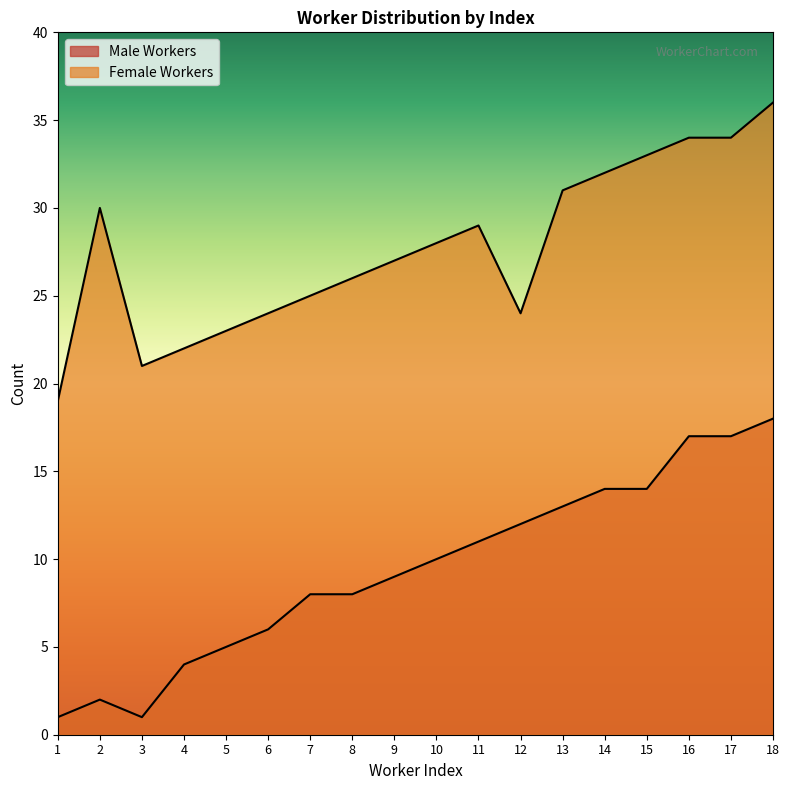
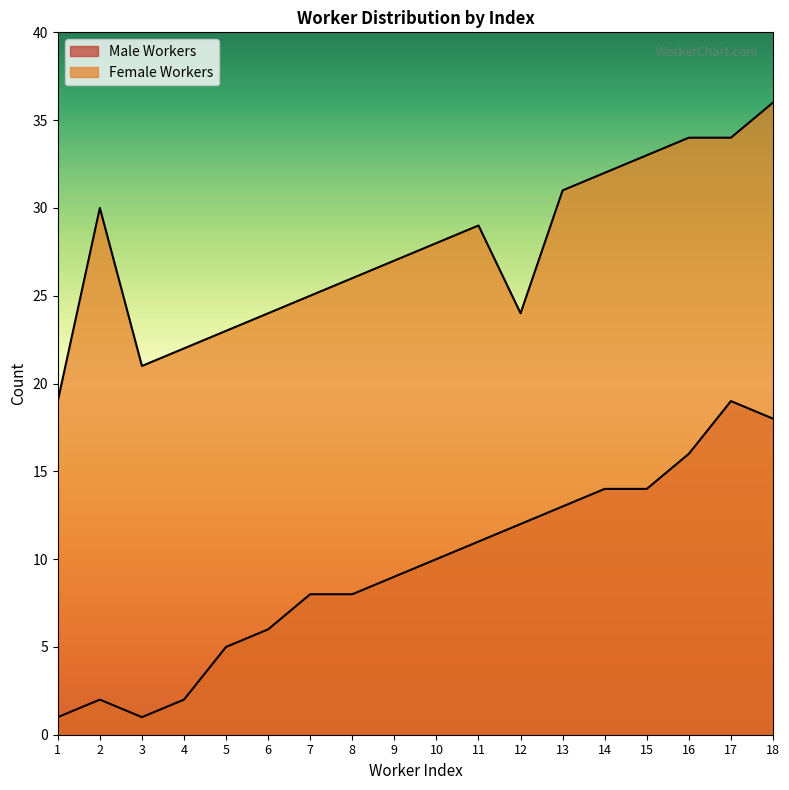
Male Workers, 4: 4 -> 2
Male Workers, 16: 17 -> 16
Male Workers, 17: 17 -> 19
